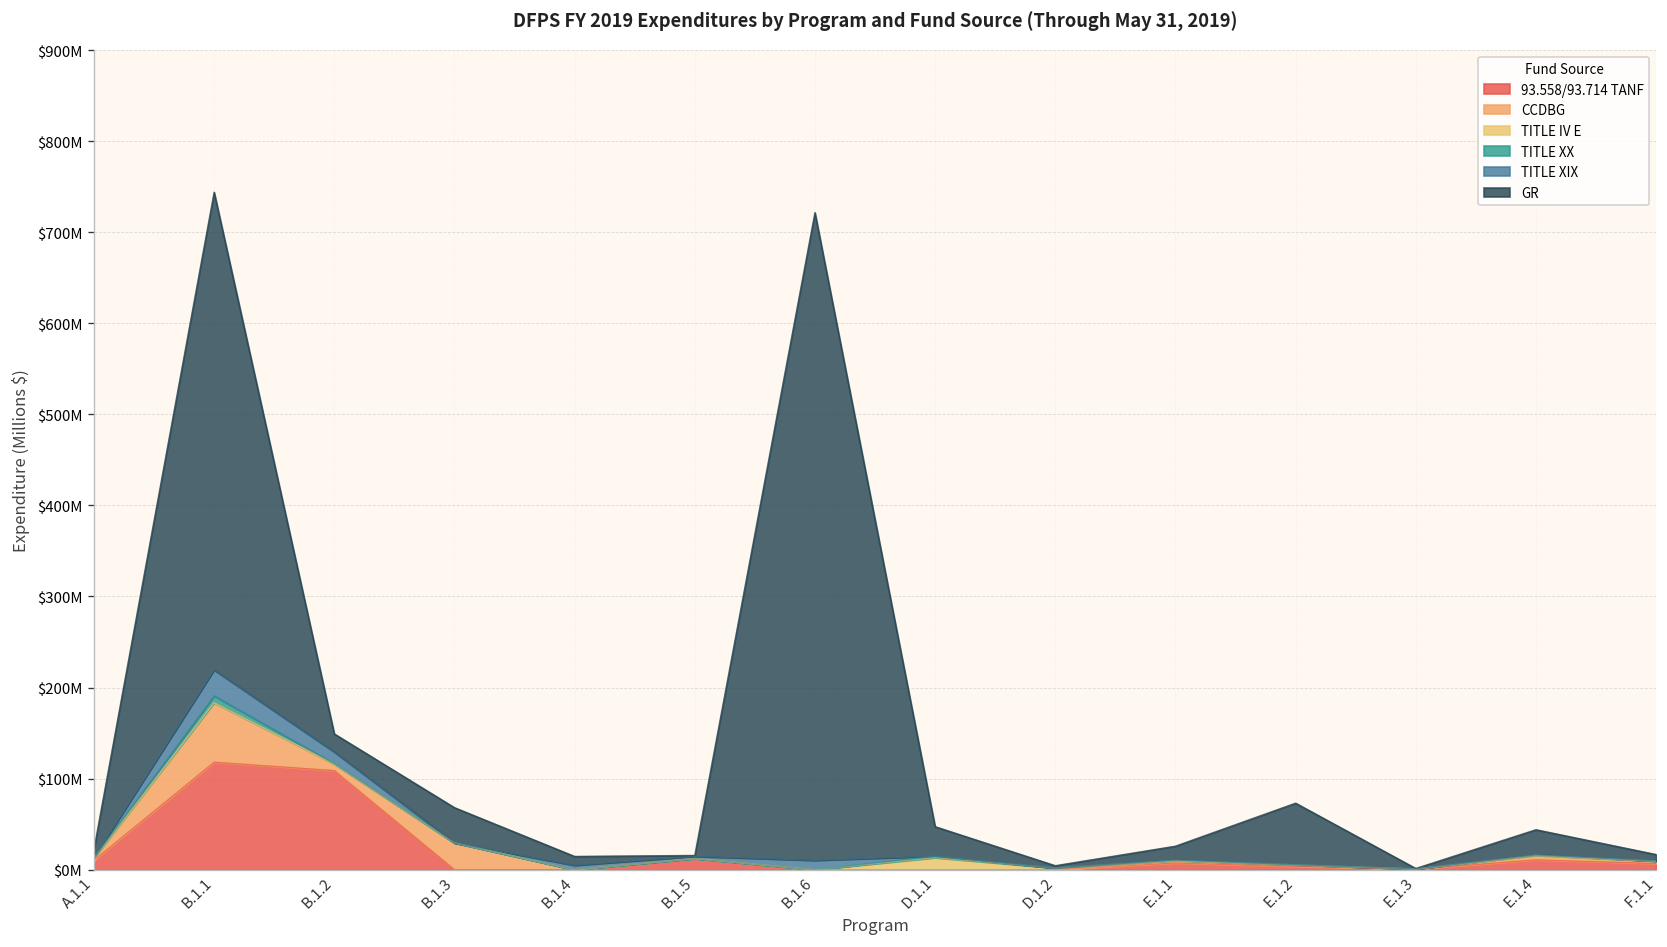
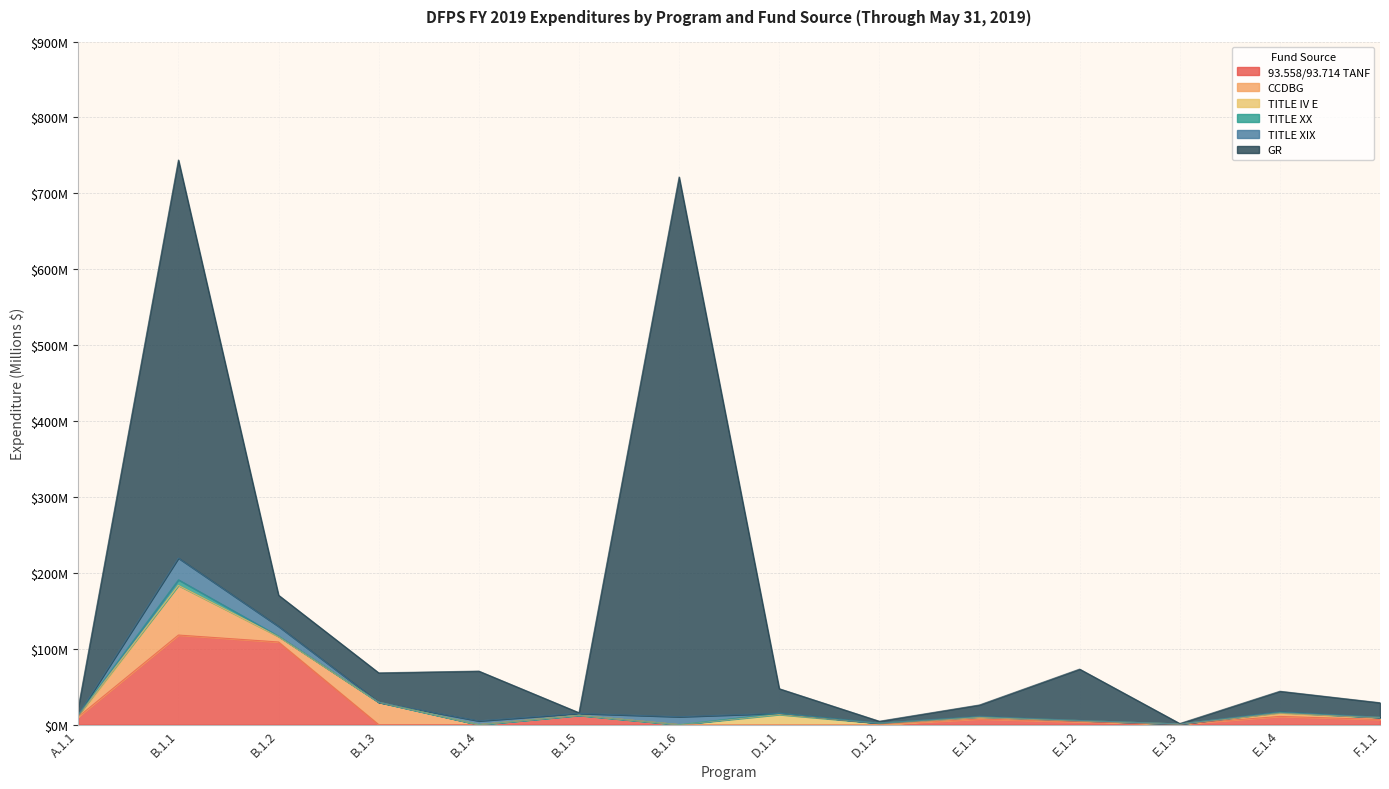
GR, B.1.2: $20000000 -> $40000000
GR, B.1.4: $10000000 -> $70000000
GR, F.1.1: $10000000 -> $20000000
